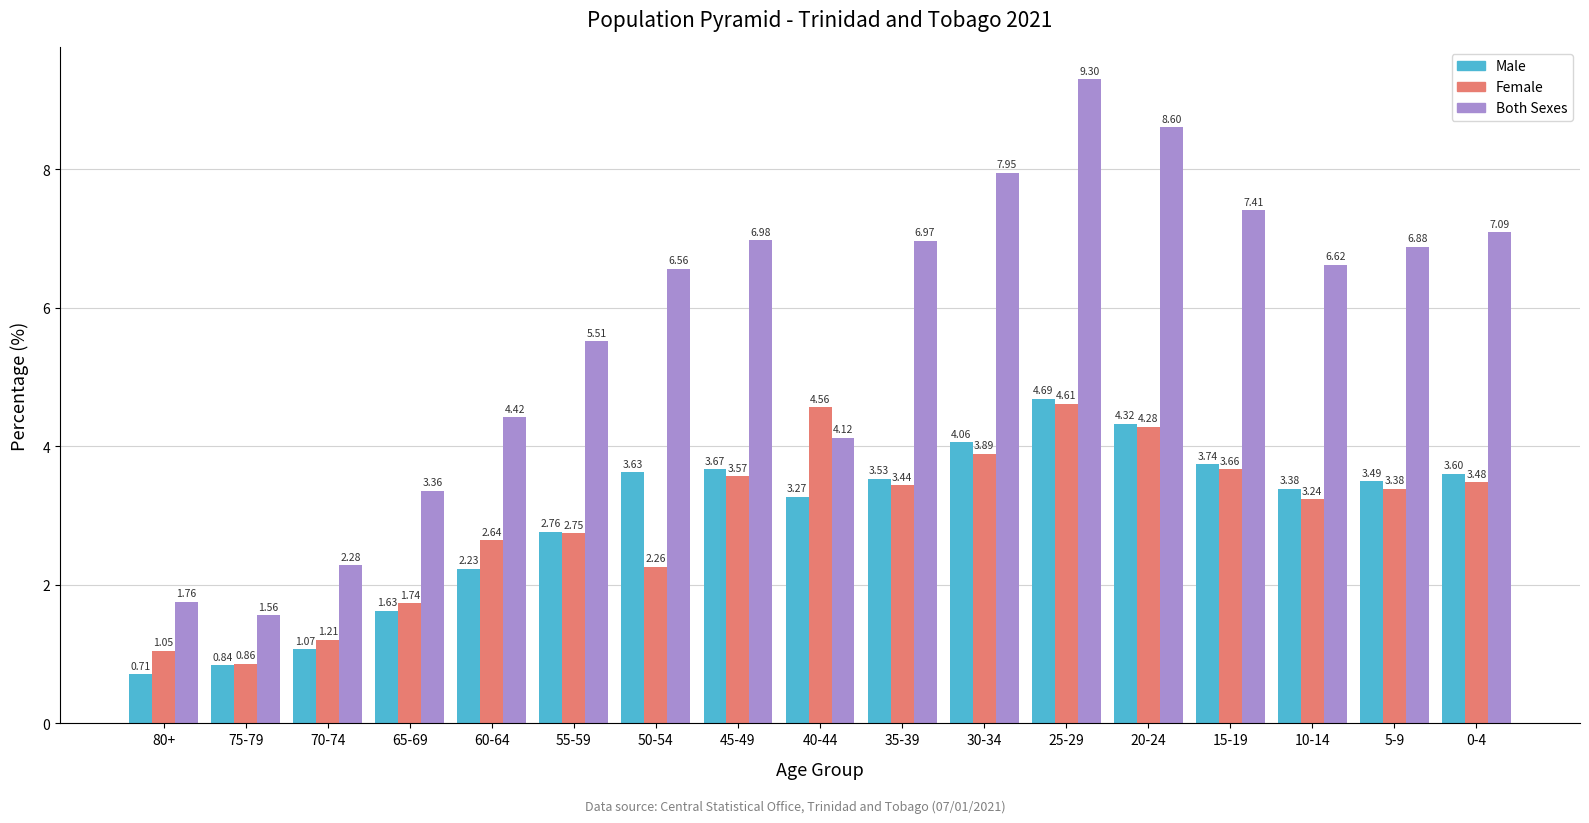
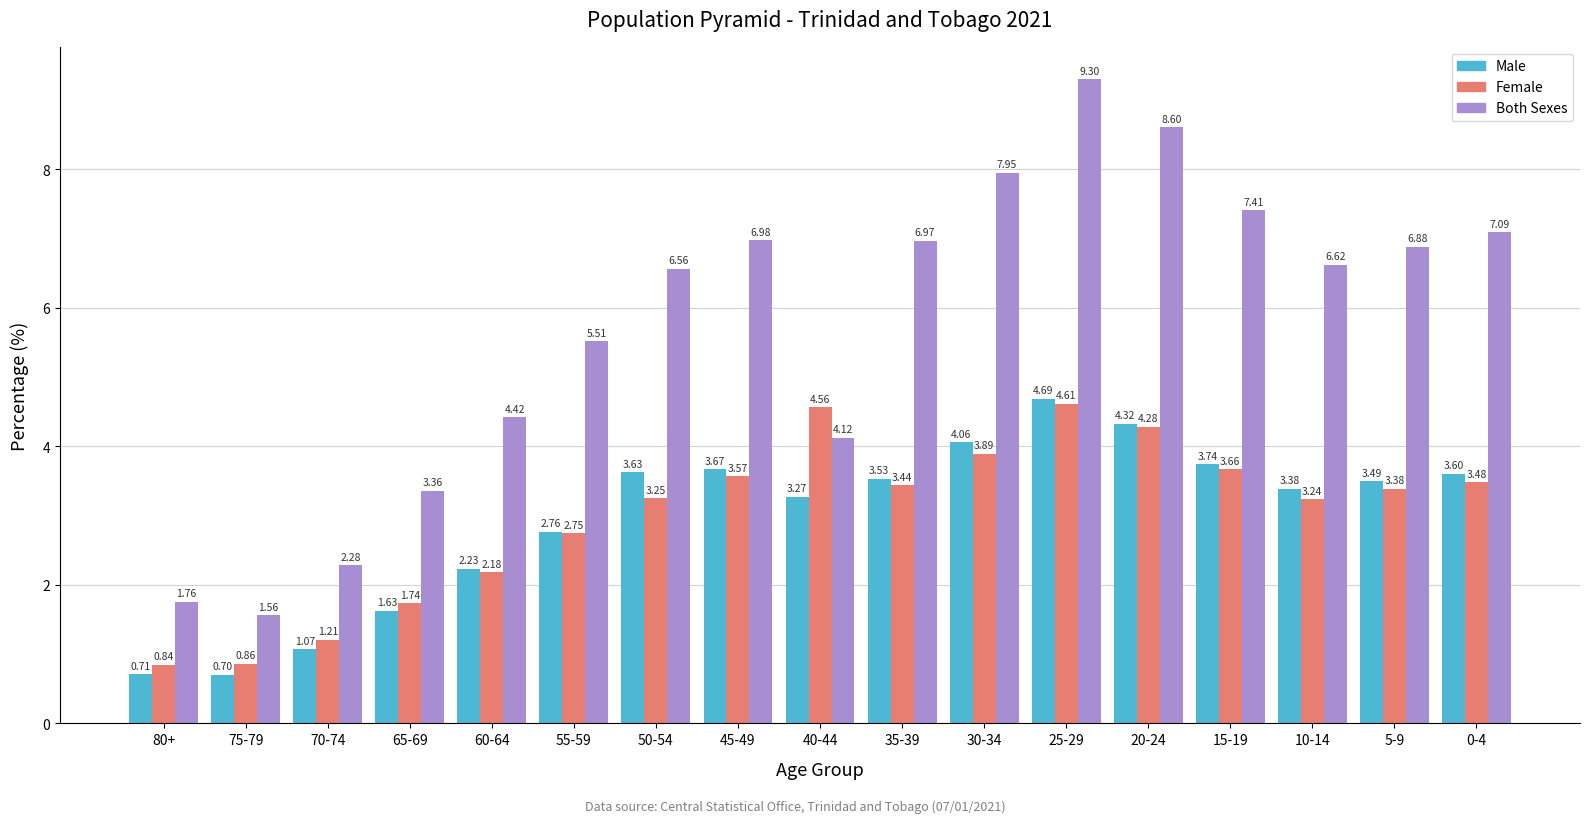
Female, 80+: 1.05 -> 0.84
Male, 75-79: 0.84 -> 0.70
Female, 60-64: 2.64 -> 2.18
Female, 50-54: 2.26 -> 3.25
